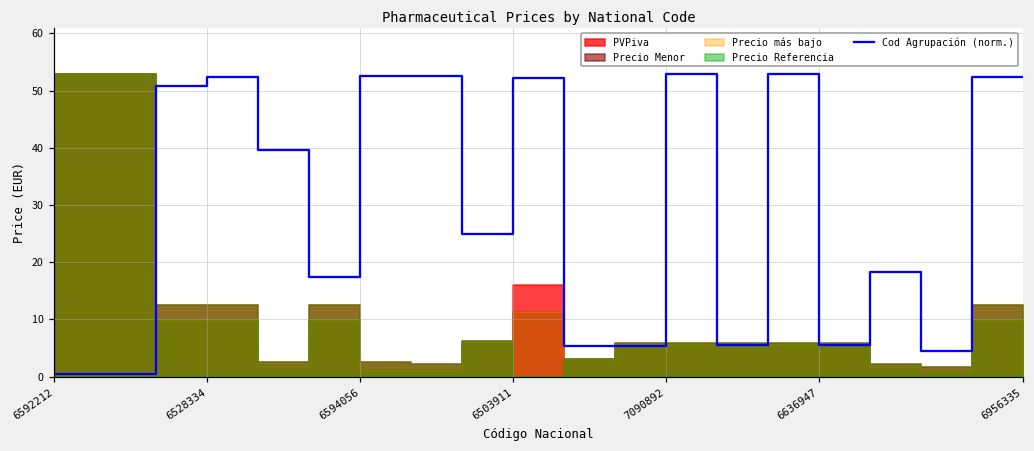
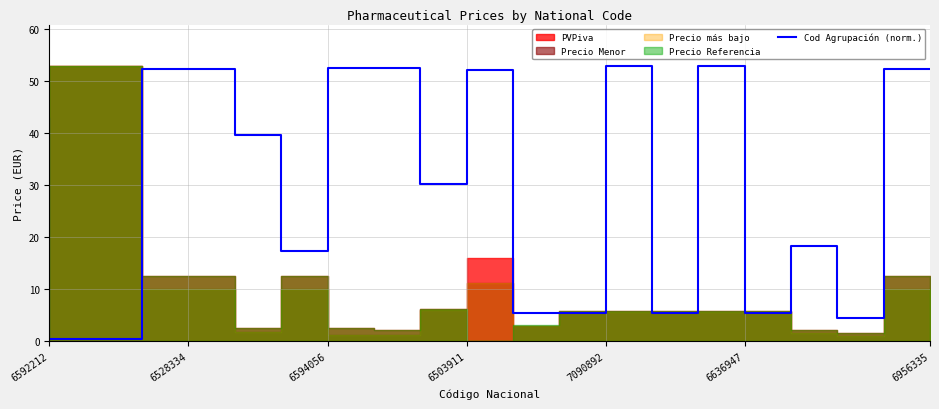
Cod Agrupación (norm.), 6528334: 51 -> 52
Cod Agrupación (norm.), 6503911: 25 -> 30
